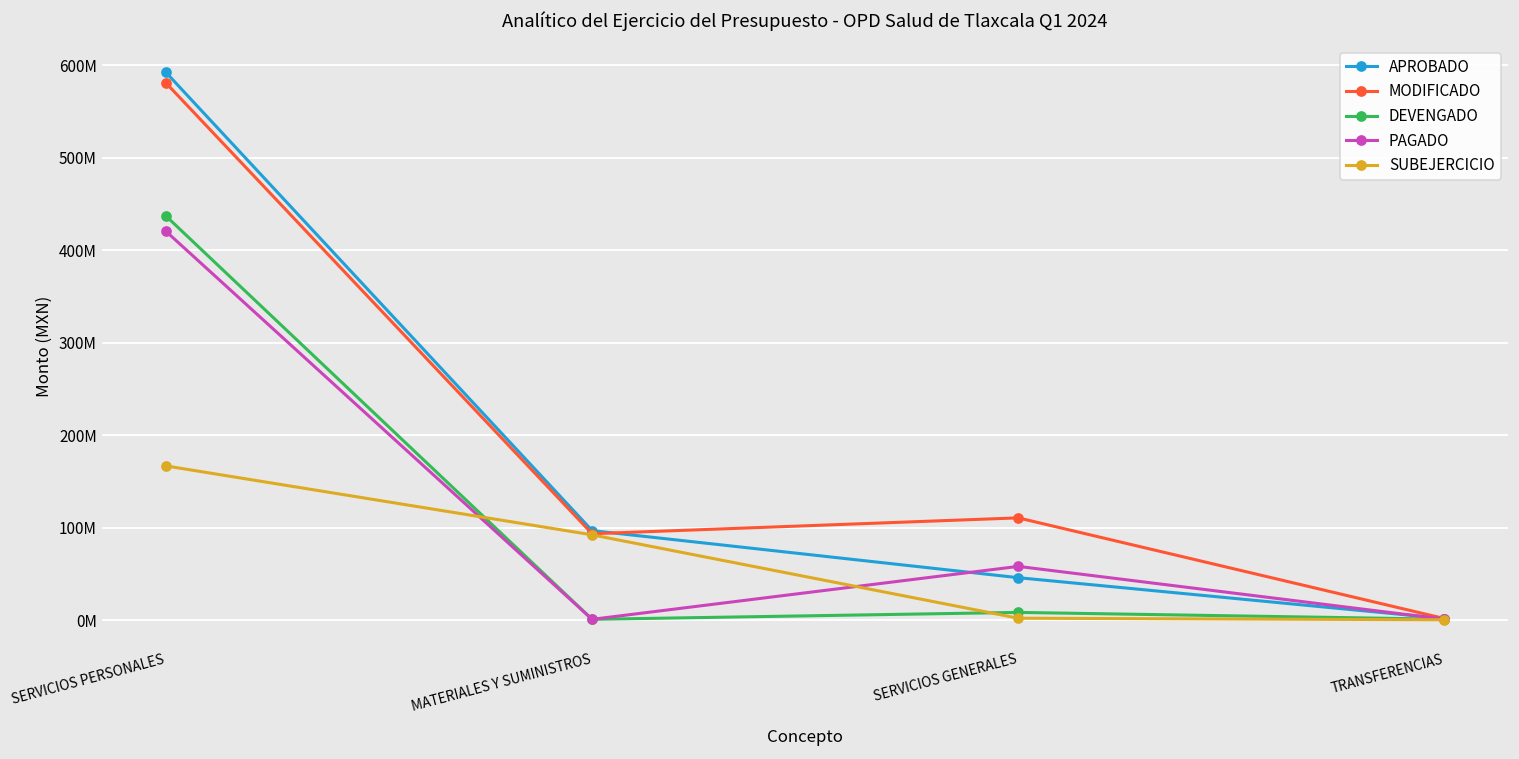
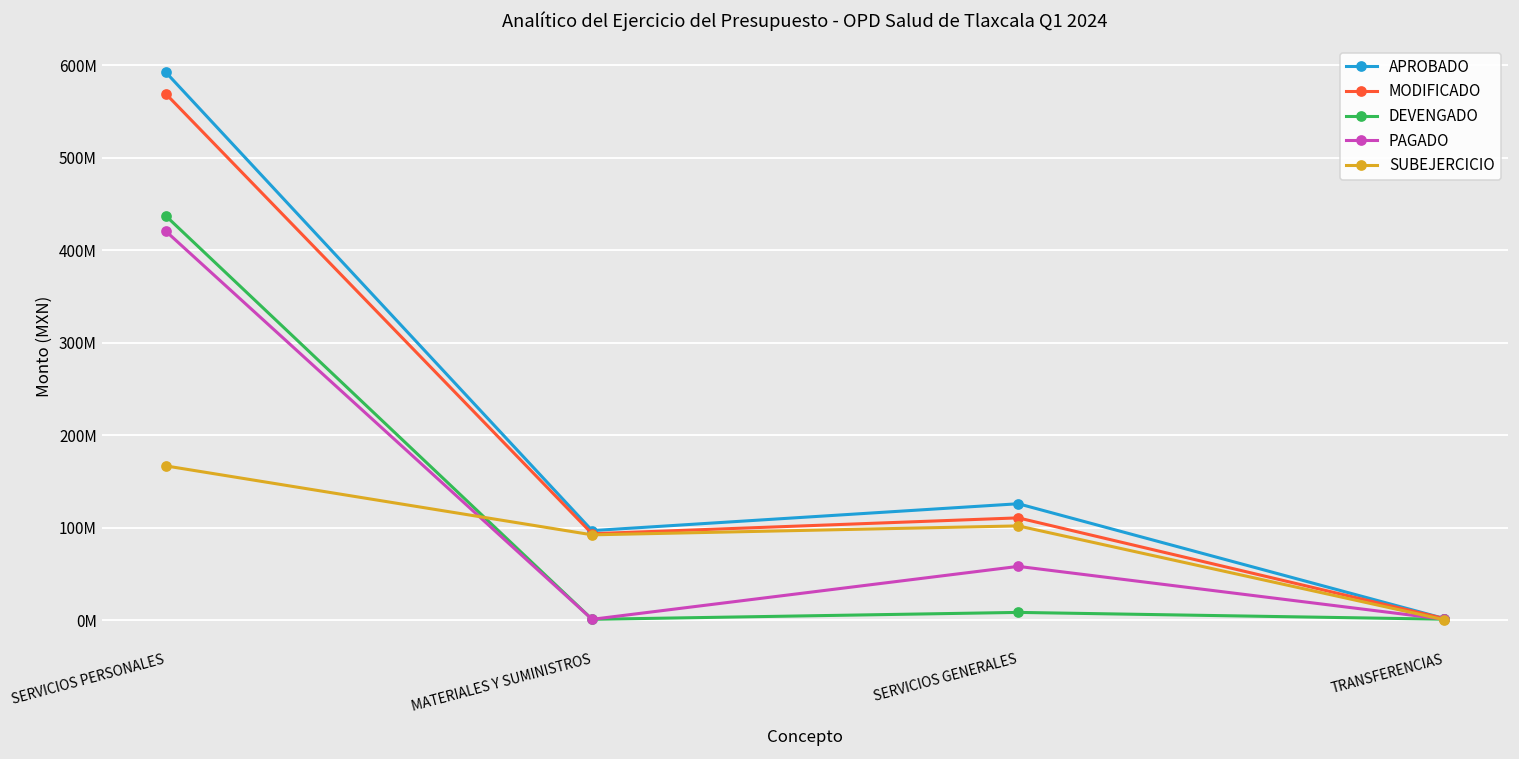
MODIFICADO, SERVICIOS PERSONALES: 580000000 -> 570000000
APROBADO, SERVICIOS GENERALES: 50000000 -> 130000000
SUBEJERCICIO, SERVICIOS GENERALES: 0 -> 100000000
